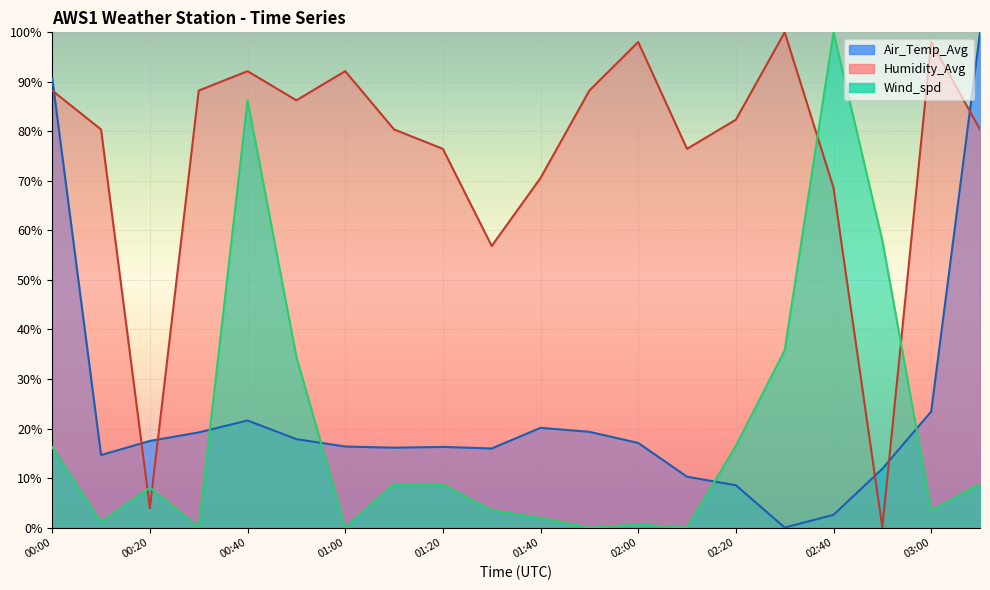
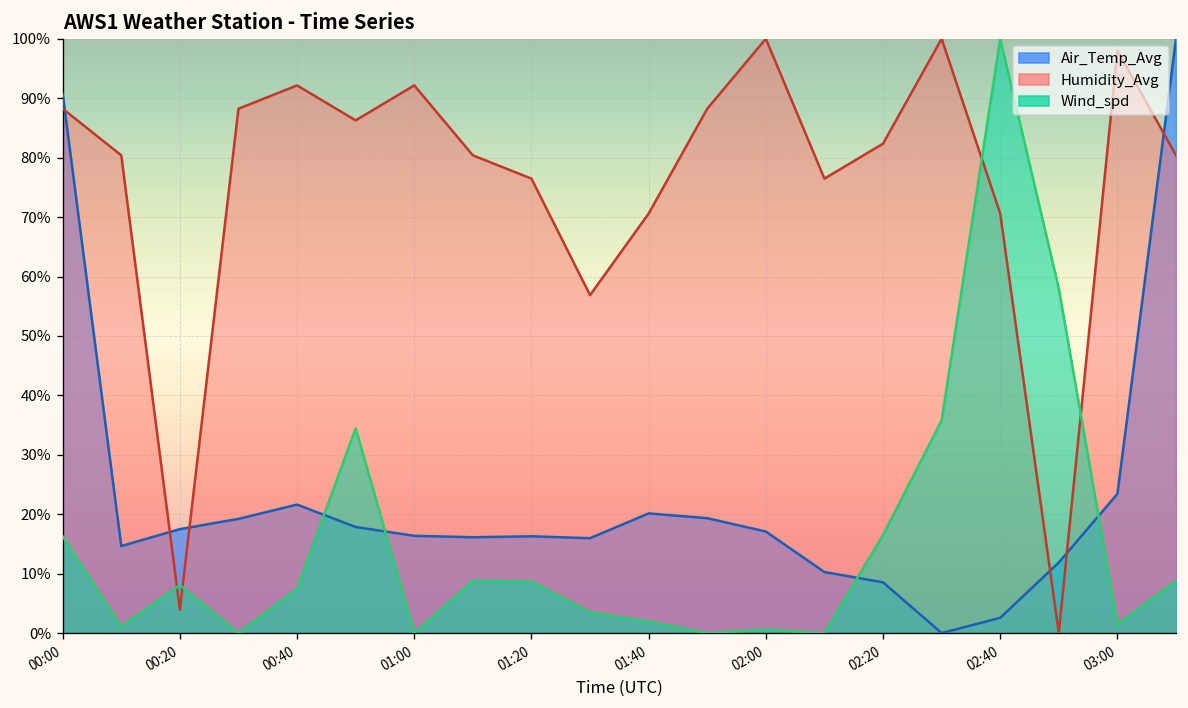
Wind_spd, 00:40: 86% -> 7%
Humidity_Avg, 02:00: 98% -> 100%
Humidity_Avg, 02:40: 69% -> 71%
Wind_spd, 03:00: 3% -> 1%
